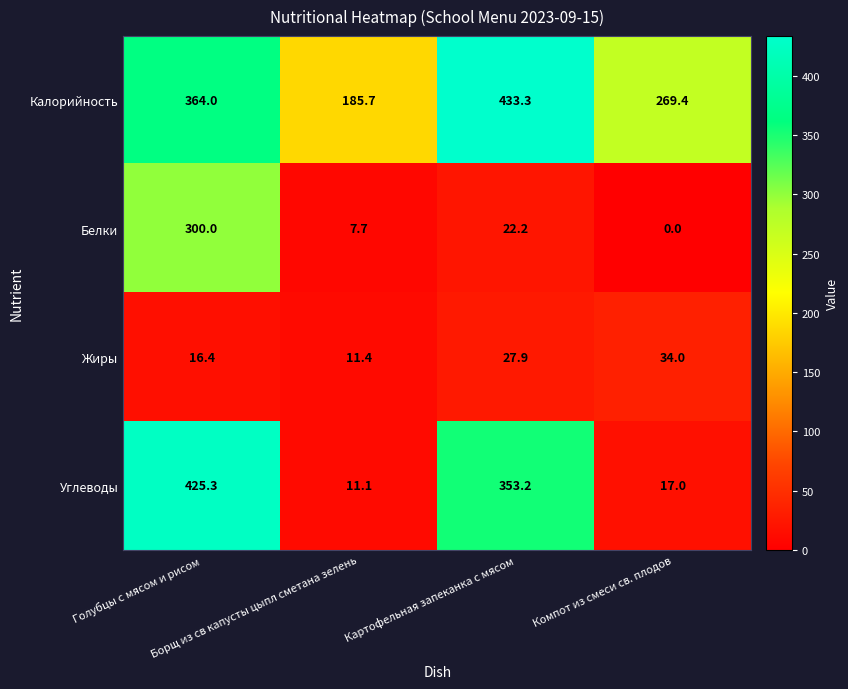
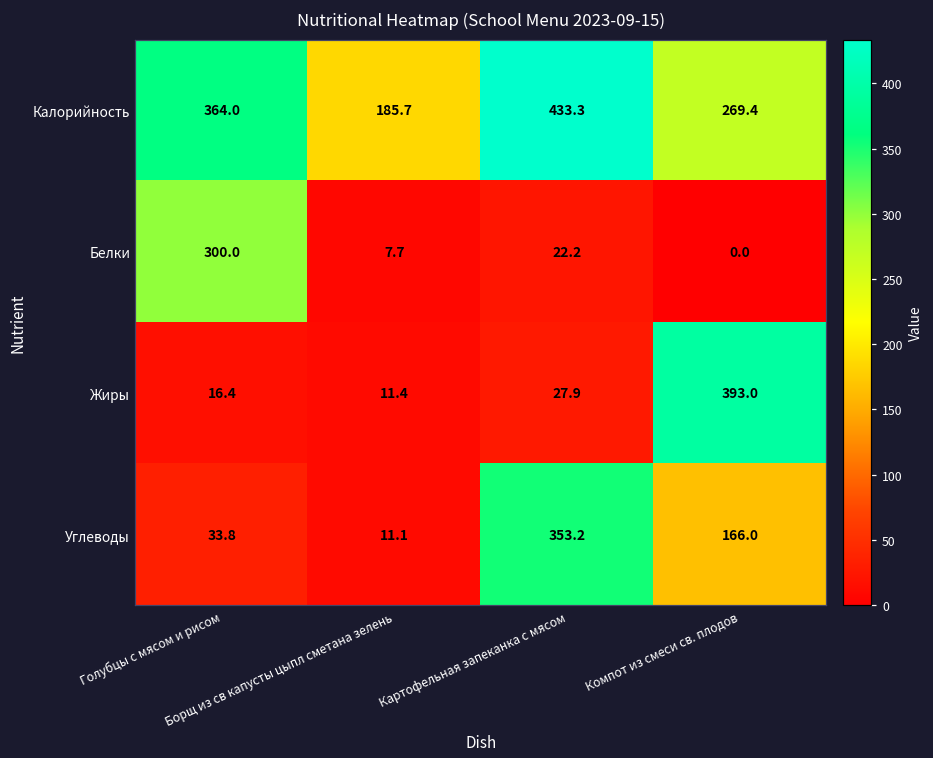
Жиры, Компот из смеси св. плодов: 34.0 -> 393.0
Углеводы, Голубцы с мясом и рисом: 425.3 -> 33.8
Углеводы, Компот из смеси св. плодов: 17.0 -> 166.0
